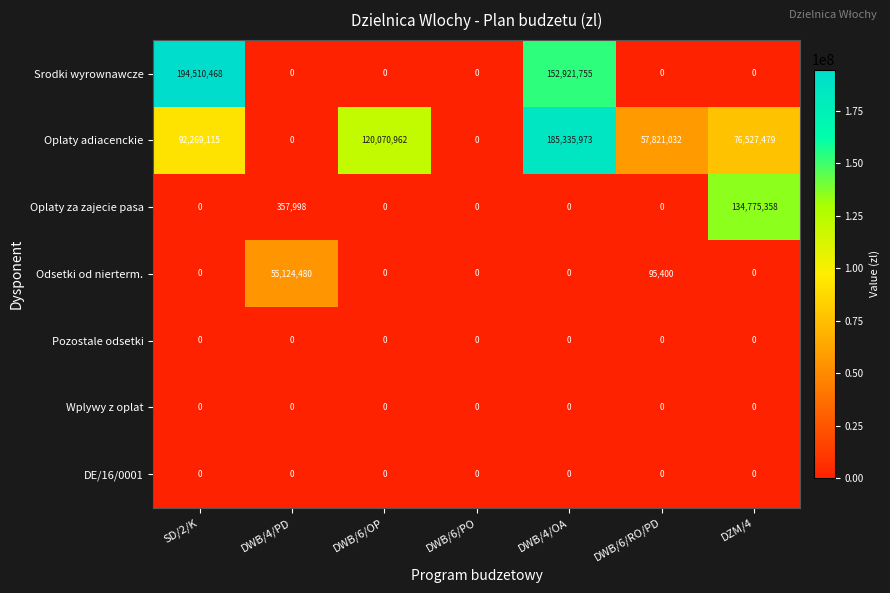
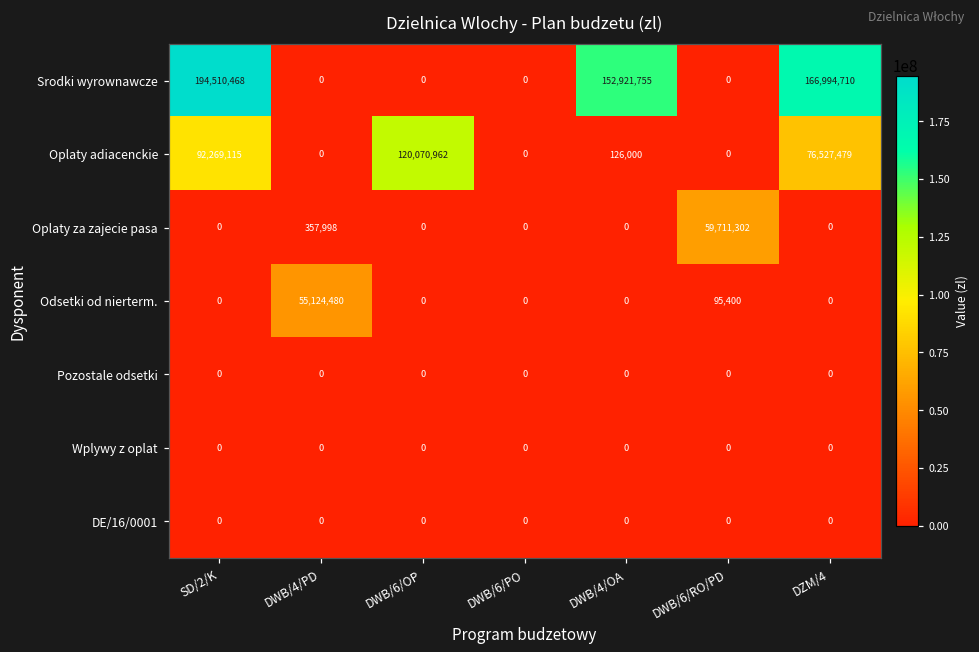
Srodki wyrownawcze, DZM/4: 0 -> 166,994,710
Oplaty adiacenckie, DWB/4/OA: 185,335,973 -> 126,000
Oplaty adiacenckie, DWB/6/RO/PD: 57,821,032 -> 0
Oplaty za zajecie pasa, DWB/6/RO/PD: 0 -> 59,711,302
Oplaty za zajecie pasa, DZM/4: 134,775,358 -> 0
